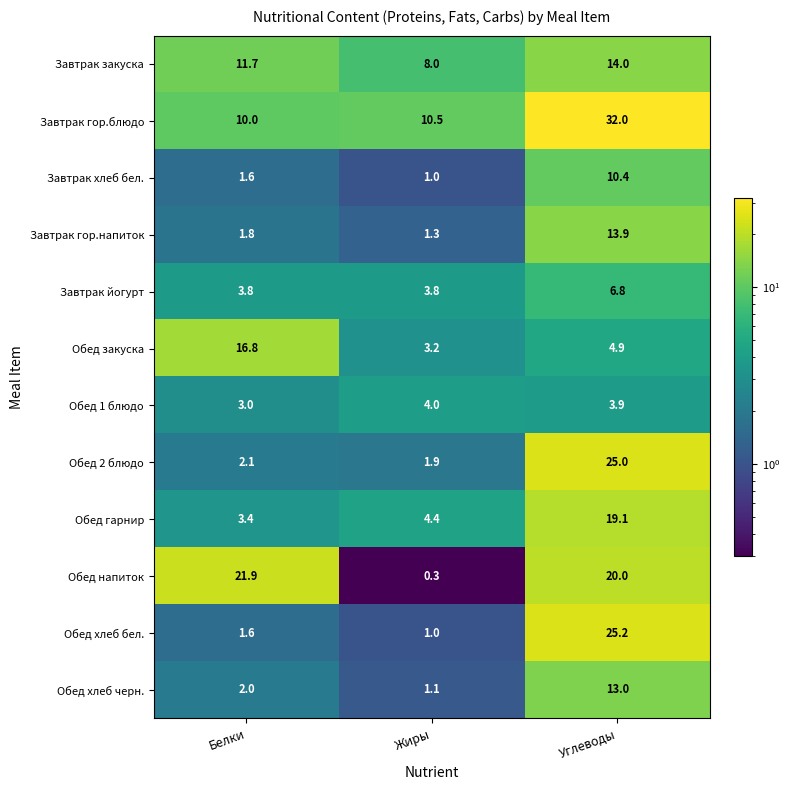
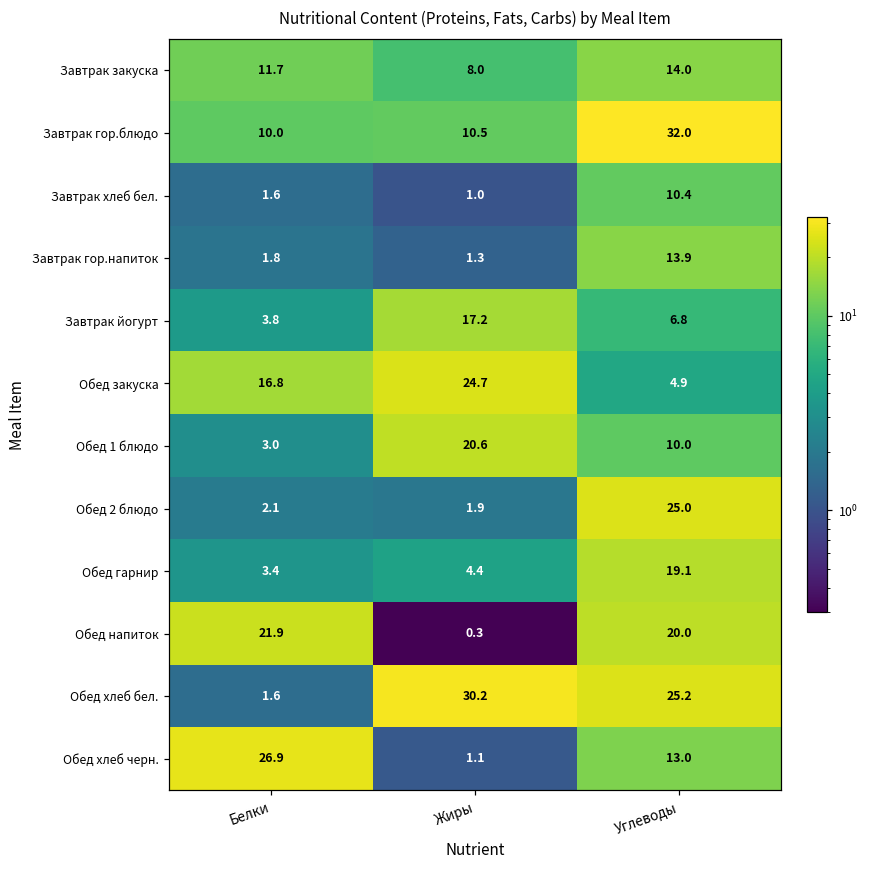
Завтрак йогурт, Жиры: 3.8 -> 17.2
Обед закуска, Жиры: 3.2 -> 24.7
Обед 1 блюдо, Жиры: 4.0 -> 20.6
Обед 1 блюдо, Углеводы: 3.9 -> 10.0
Обед хлеб бел., Жиры: 1.0 -> 30.2
Обед хлеб черн., Белки: 2.0 -> 26.9
